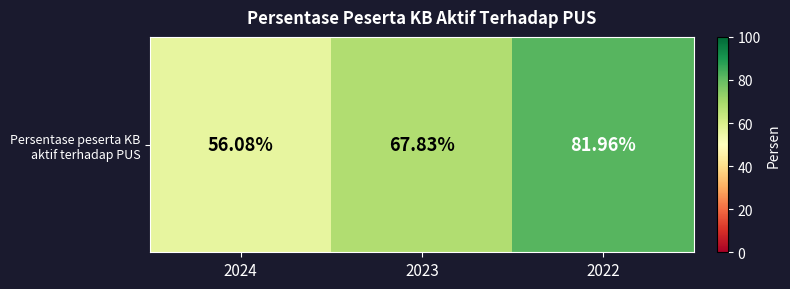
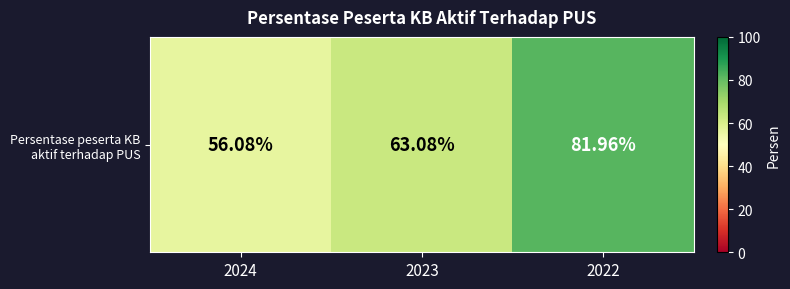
Persentase peserta KB aktif terhadap PUS, 2023: 67.83% -> 63.08%
